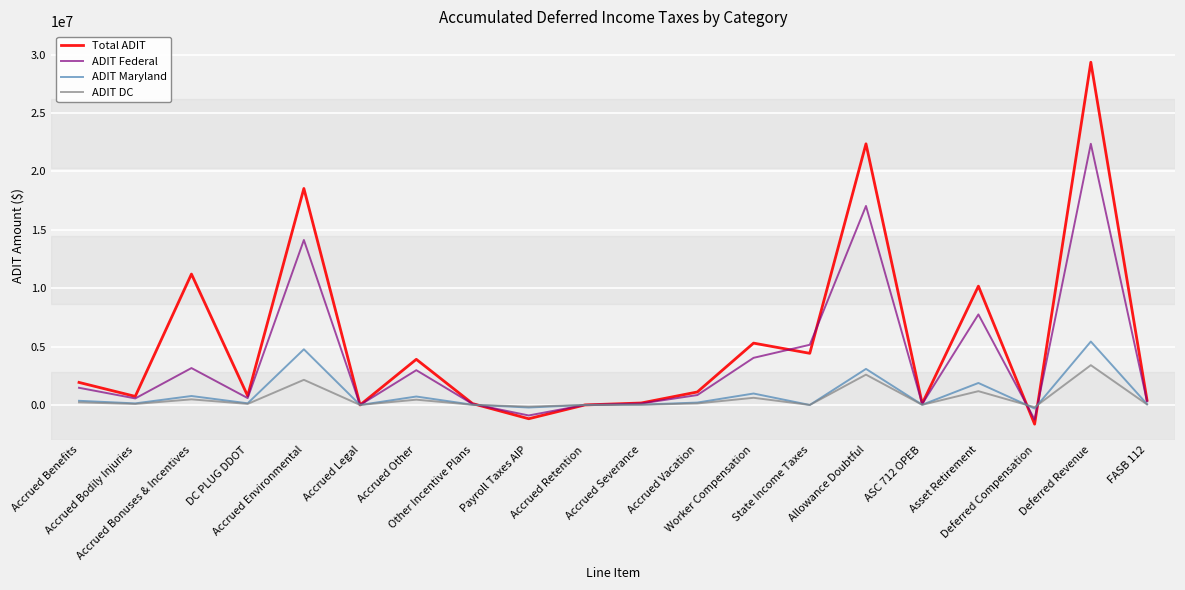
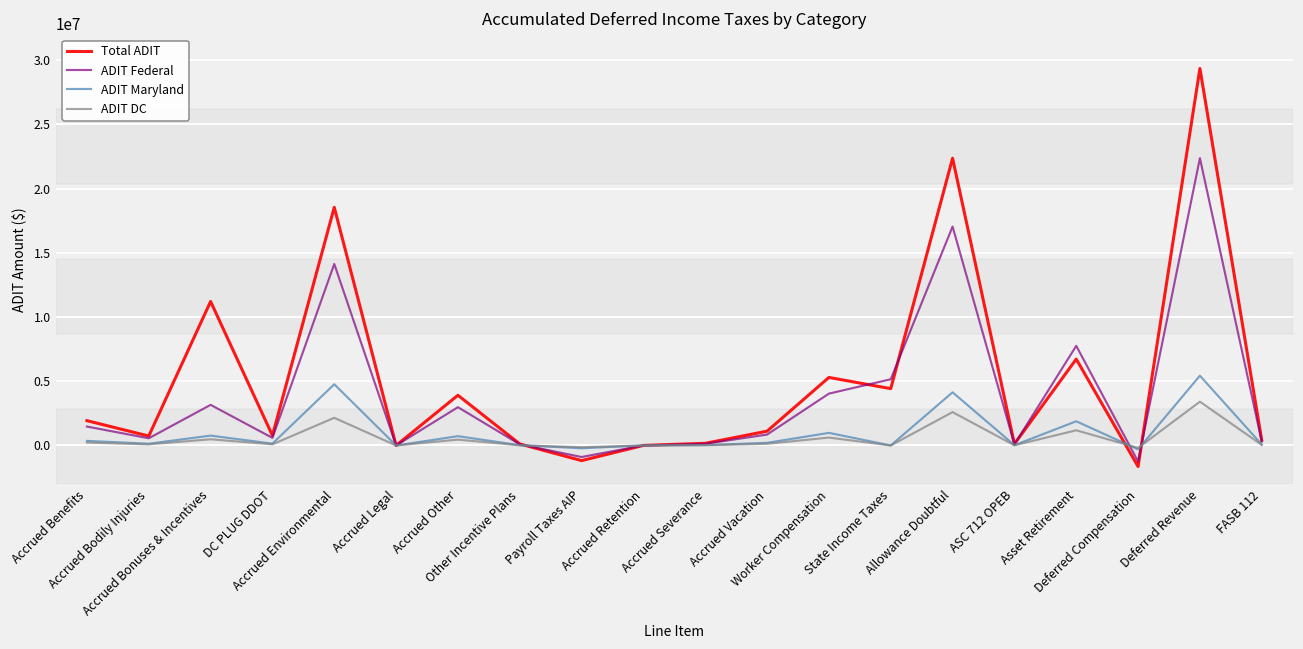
ADIT Maryland, Allowance Doubtful: 3100000 -> 4100000
Total ADIT, Asset Retirement: 10200000 -> 6700000
